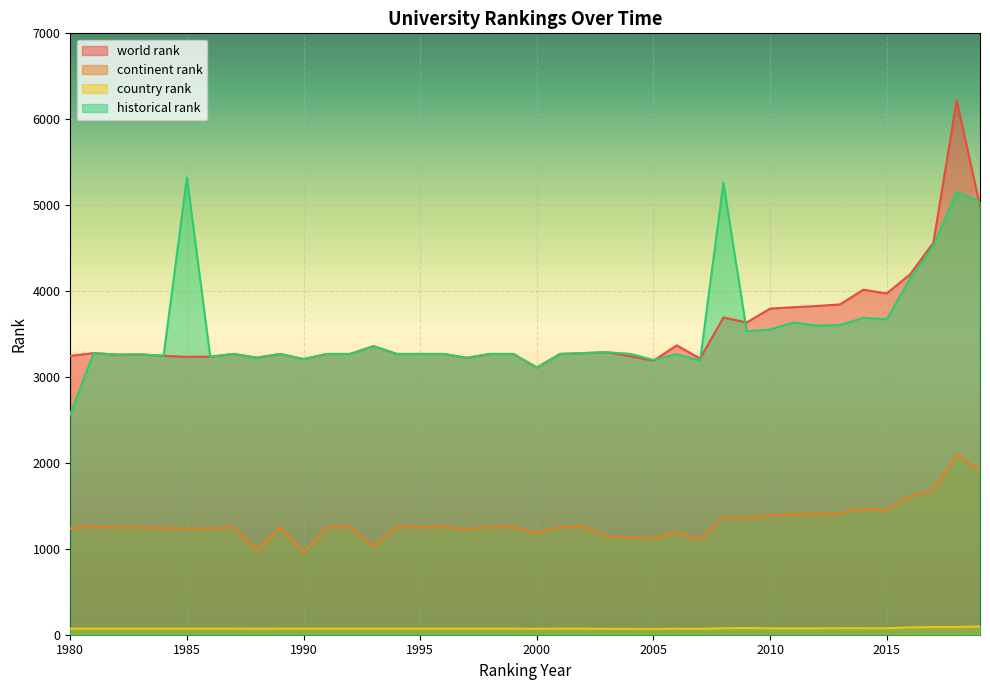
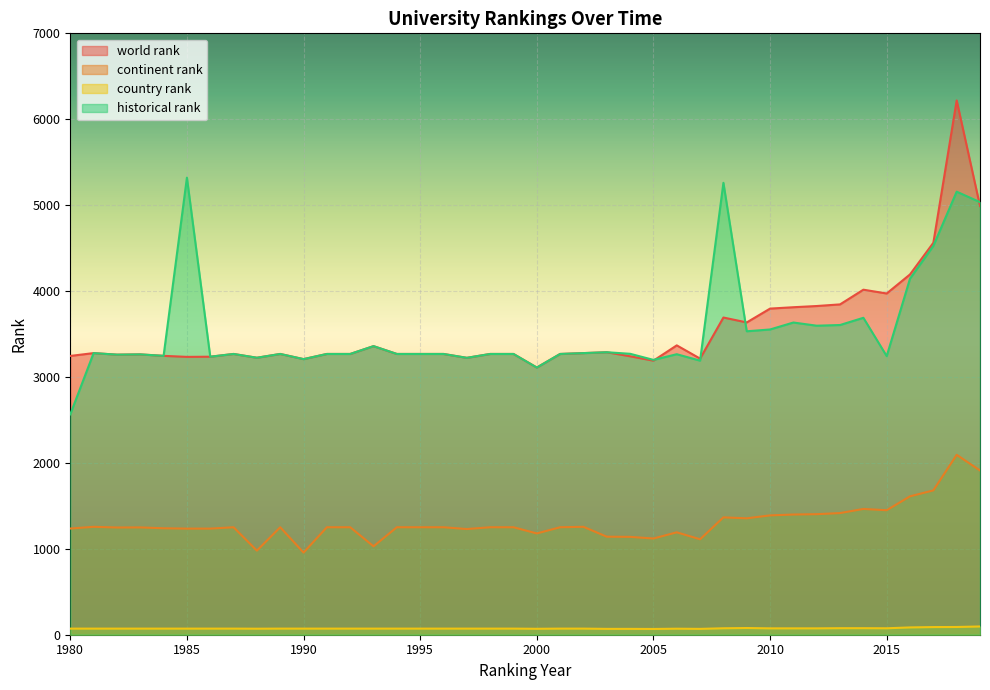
historical rank, 2015: 3700 -> 3200
